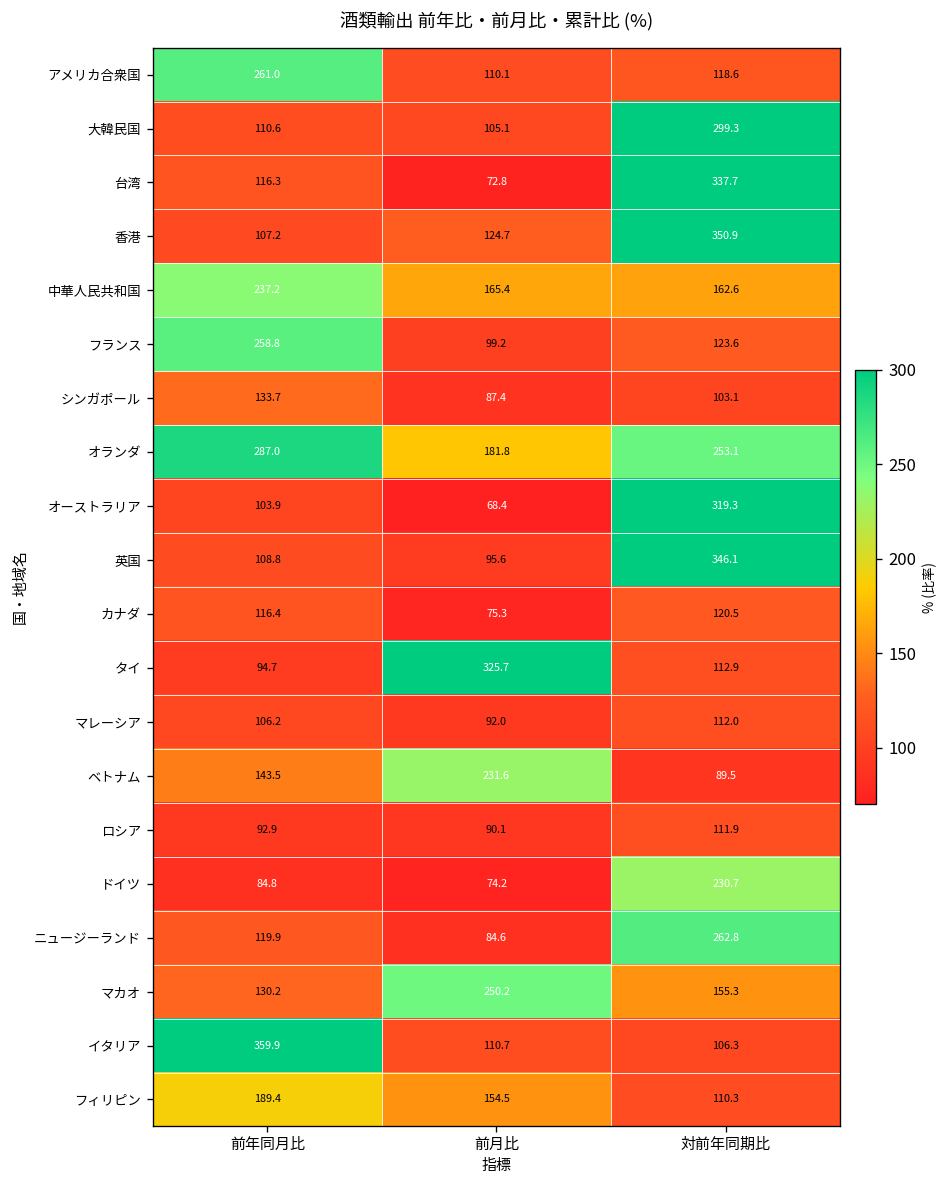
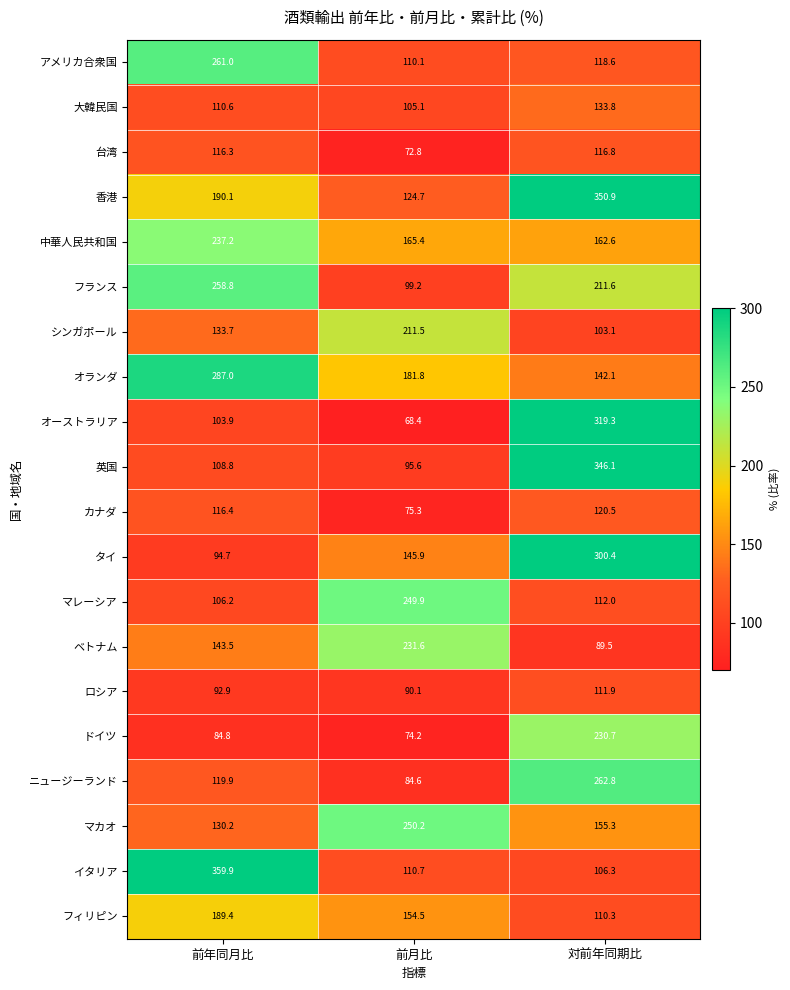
大韓民国, 対前年同期比: 299.3 -> 133.8
台湾, 対前年同期比: 337.7 -> 116.8
香港, 前年同月比: 107.2 -> 190.1
フランス, 対前年同期比: 123.6 -> 211.6
シンガポール, 前月比: 87.4 -> 211.5
オランダ, 対前年同期比: 253.1 -> 142.1
タイ, 前月比: 325.7 -> 145.9
タイ, 対前年同期比: 112.9 -> 300.4
マレーシア, 前月比: 92.0 -> 249.9
